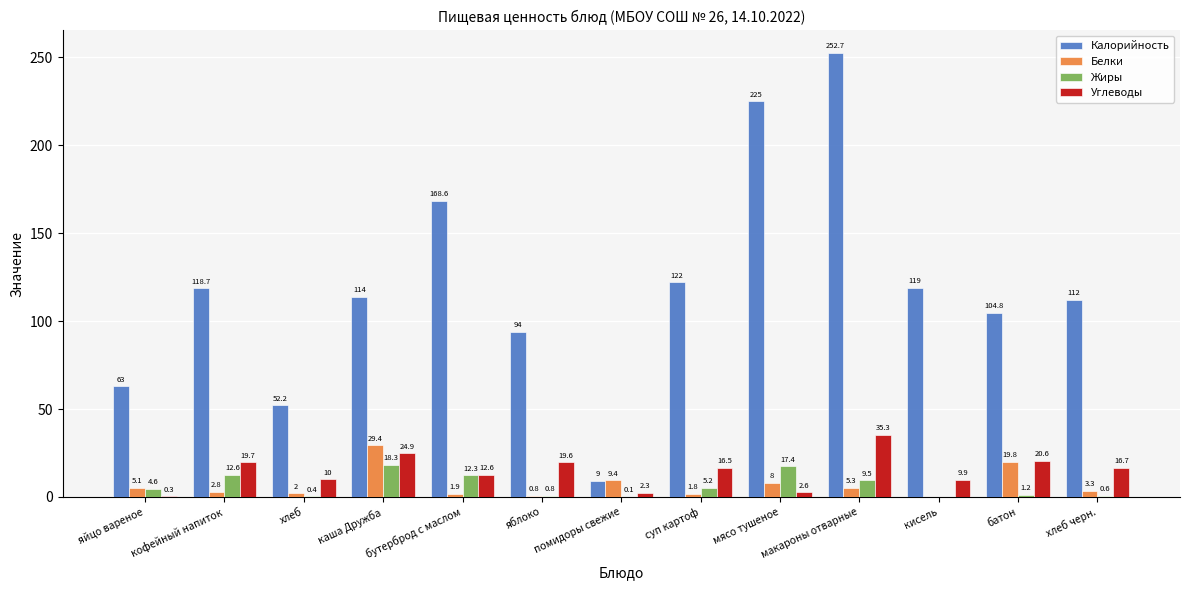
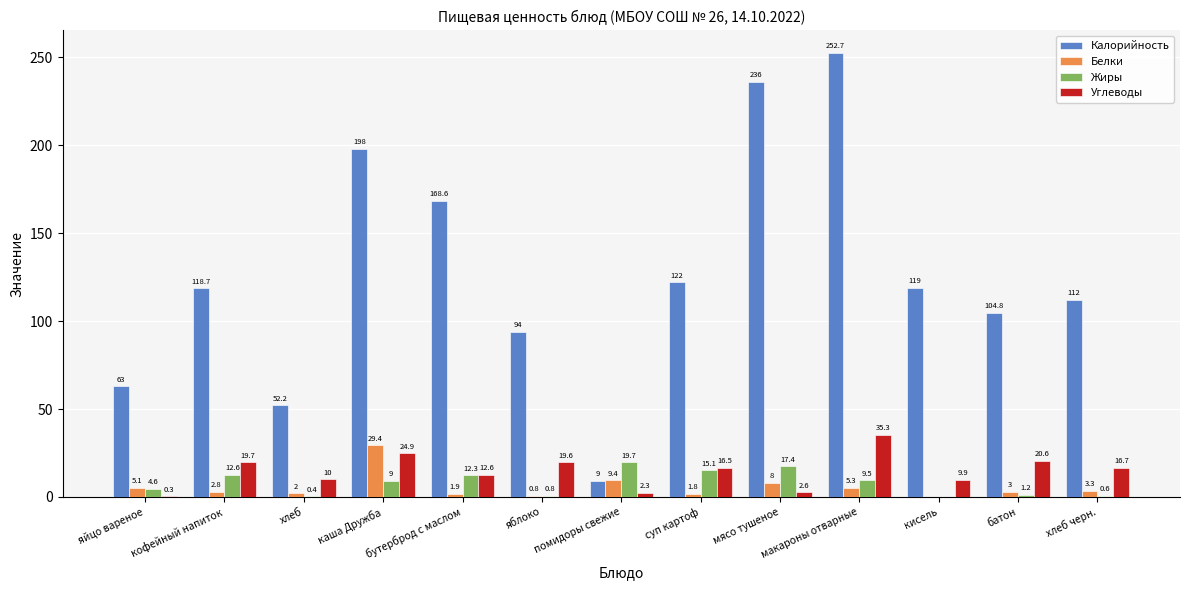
Калорийность, каша Дружба: 114 -> 198
Жиры, каша Дружба: 18.3 -> 9
Жиры, помидоры свежие: 0.1 -> 19.7
Жиры, суп картоф: 5.2 -> 15.1
Калорийность, мясо тушеное: 225 -> 236
Белки, батон: 19.8 -> 3
